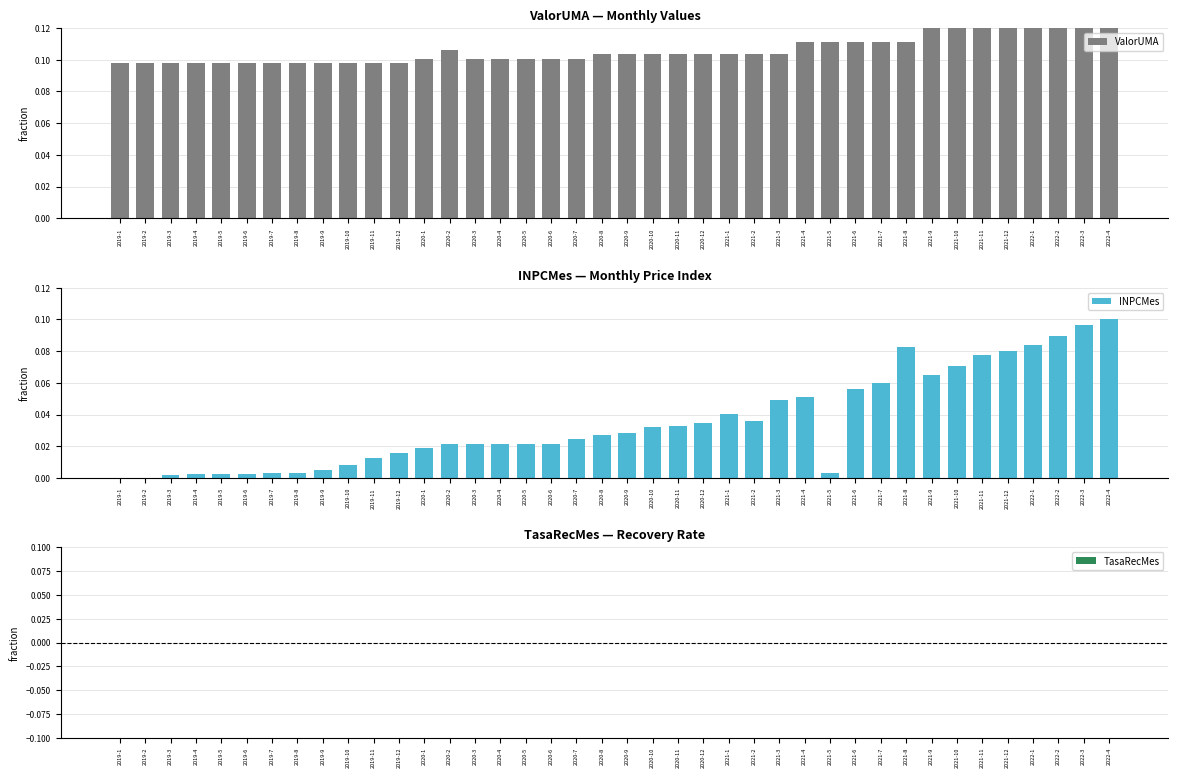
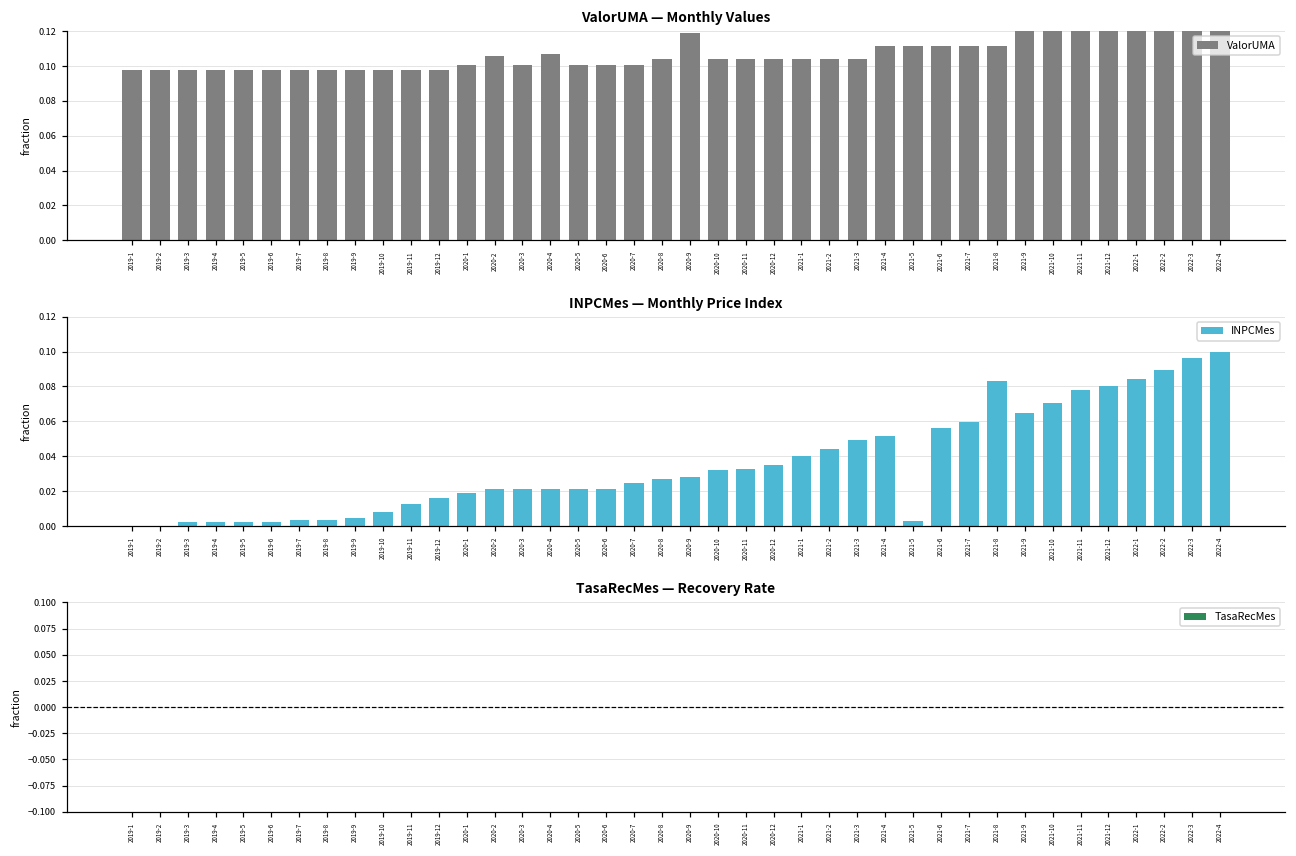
ValorUMA — Monthly Values, 2020-4: 0.100 -> 0.107
ValorUMA — Monthly Values, 2020-9: 0.104 -> 0.119
INPCMes — Monthly Price Index, 2021-2: 0.036 -> 0.044
